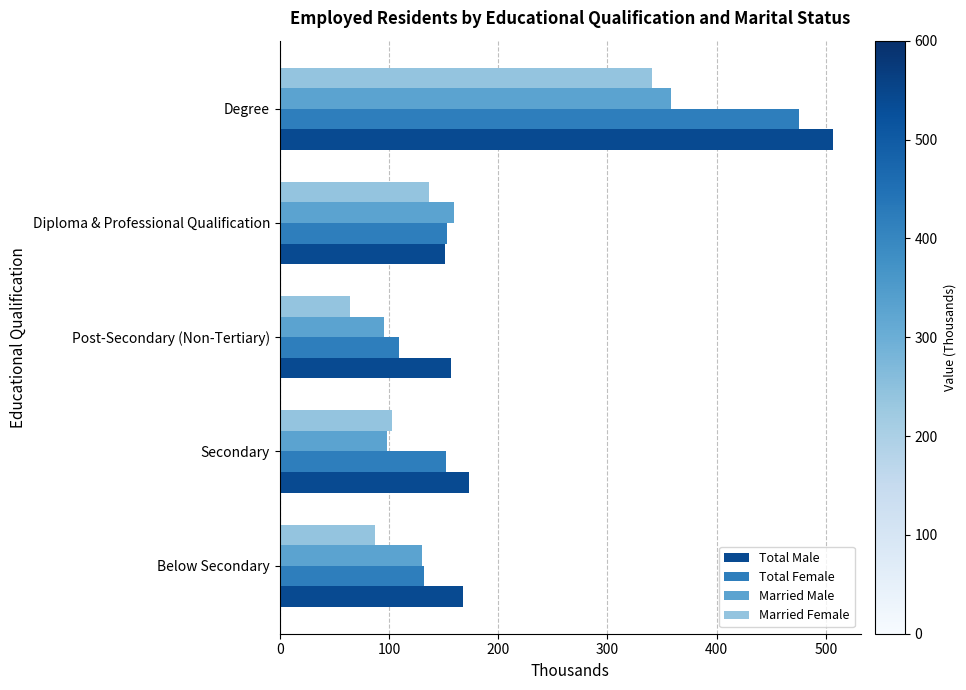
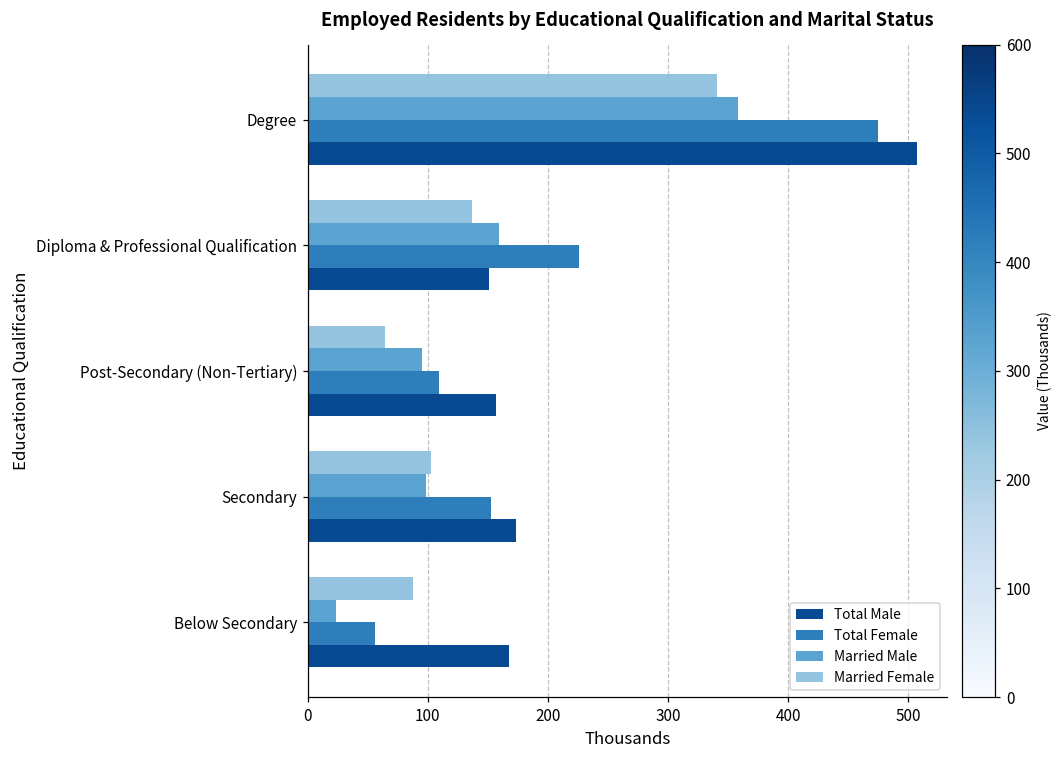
Total Female, Diploma & Professional Qualification: 153 -> 226
Married Male, Below Secondary: 130 -> 24
Total Female, Below Secondary: 132 -> 56
